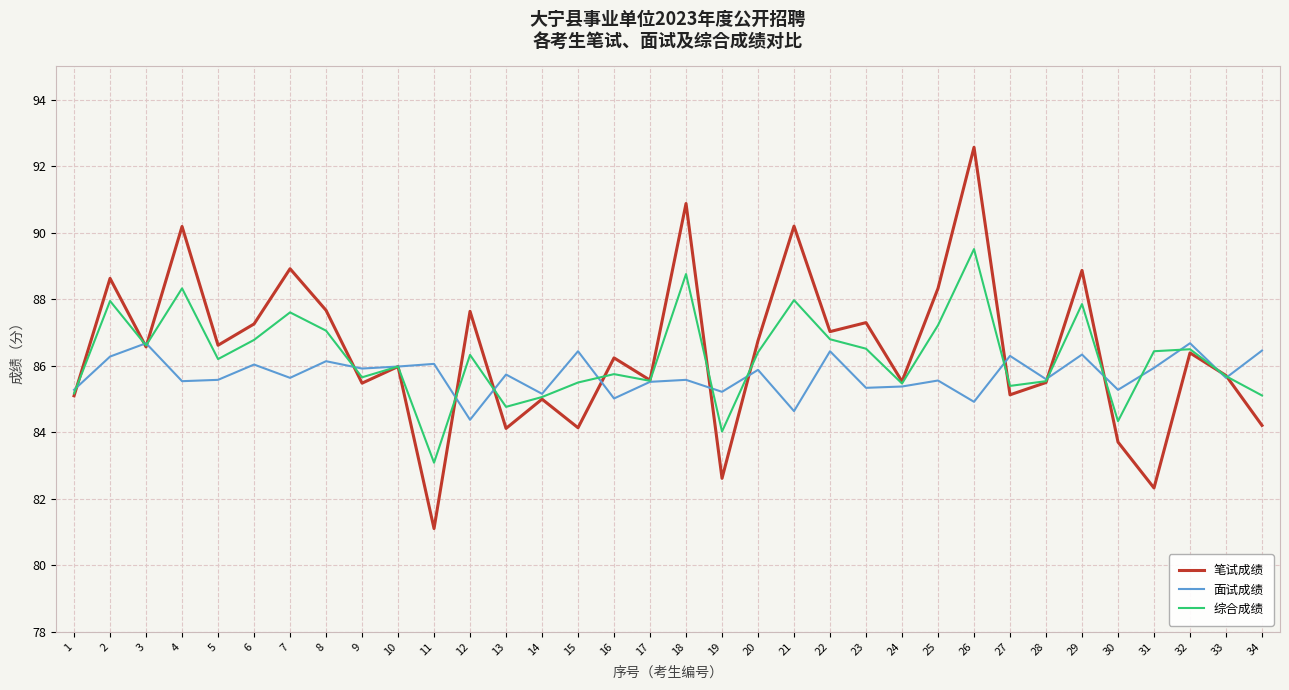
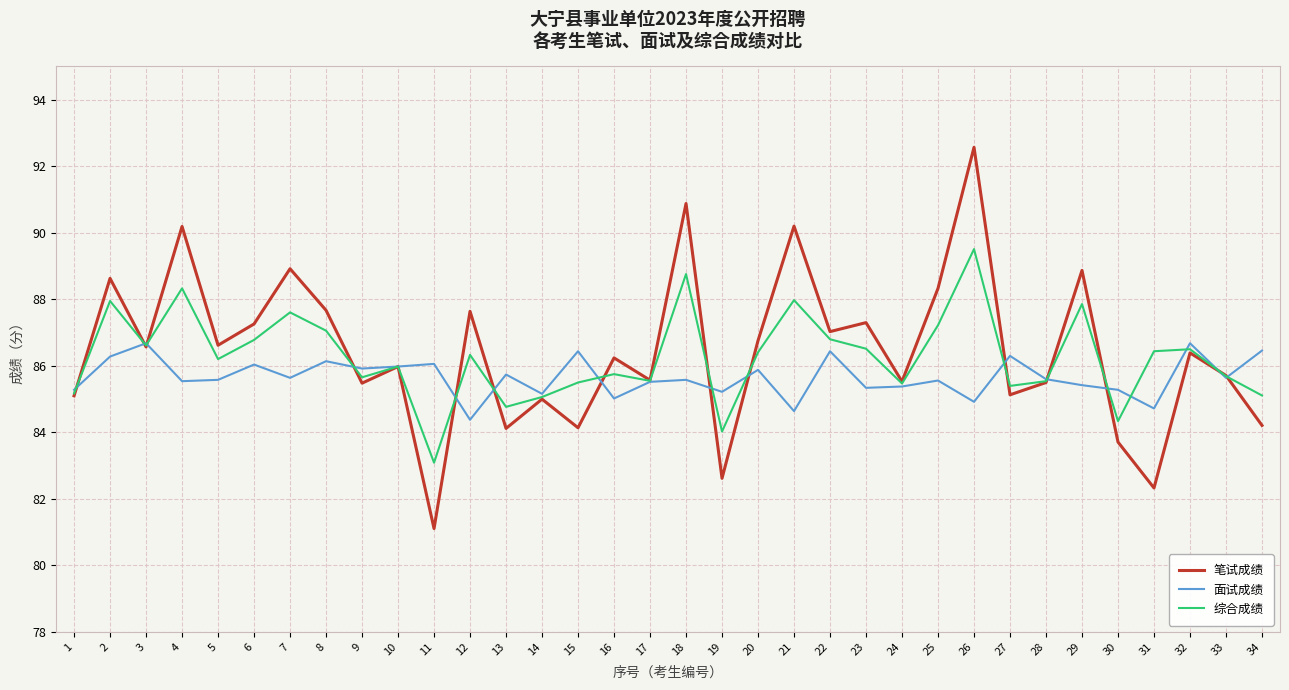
面试成绩, 29: 86.3 -> 85.4
面试成绩, 31: 85.9 -> 84.7
